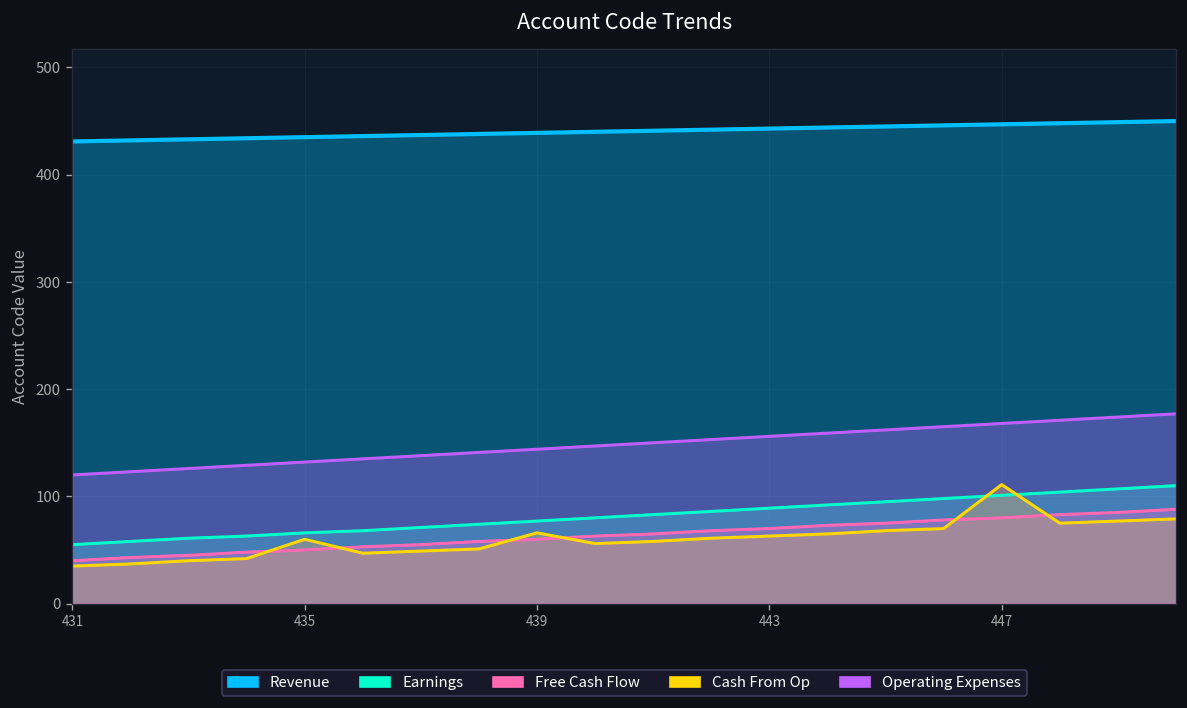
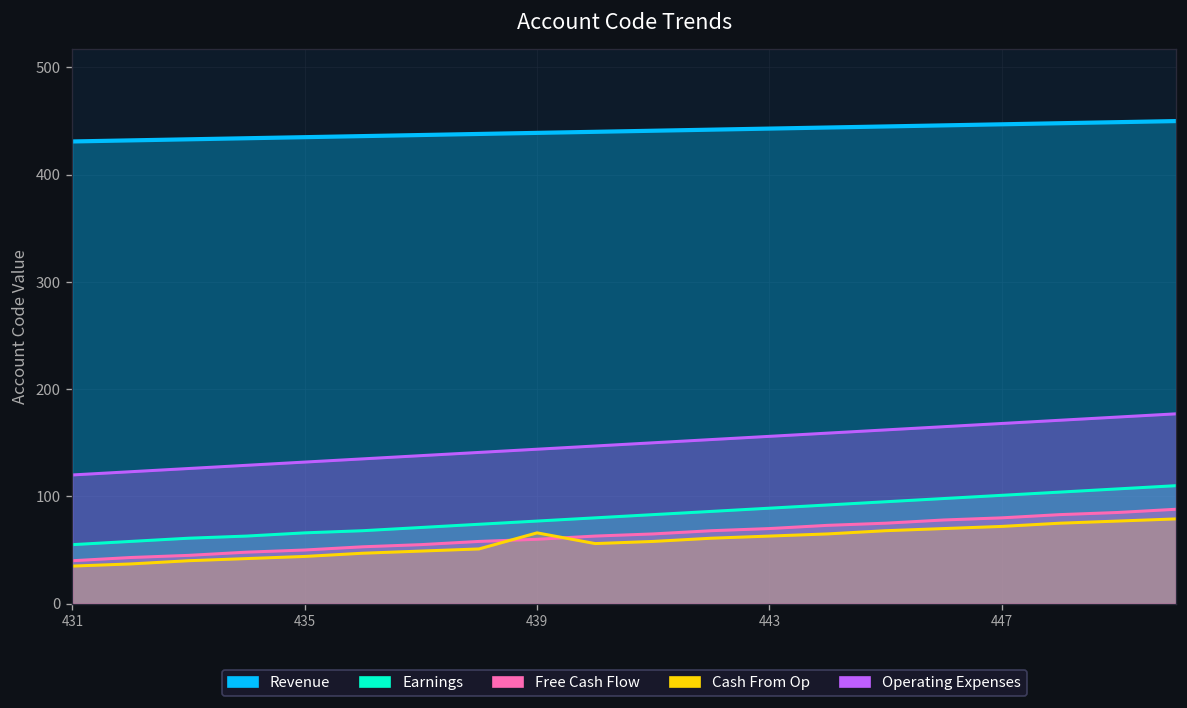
Cash From Op, 435: 60 -> 40
Cash From Op, 447: 110 -> 70
